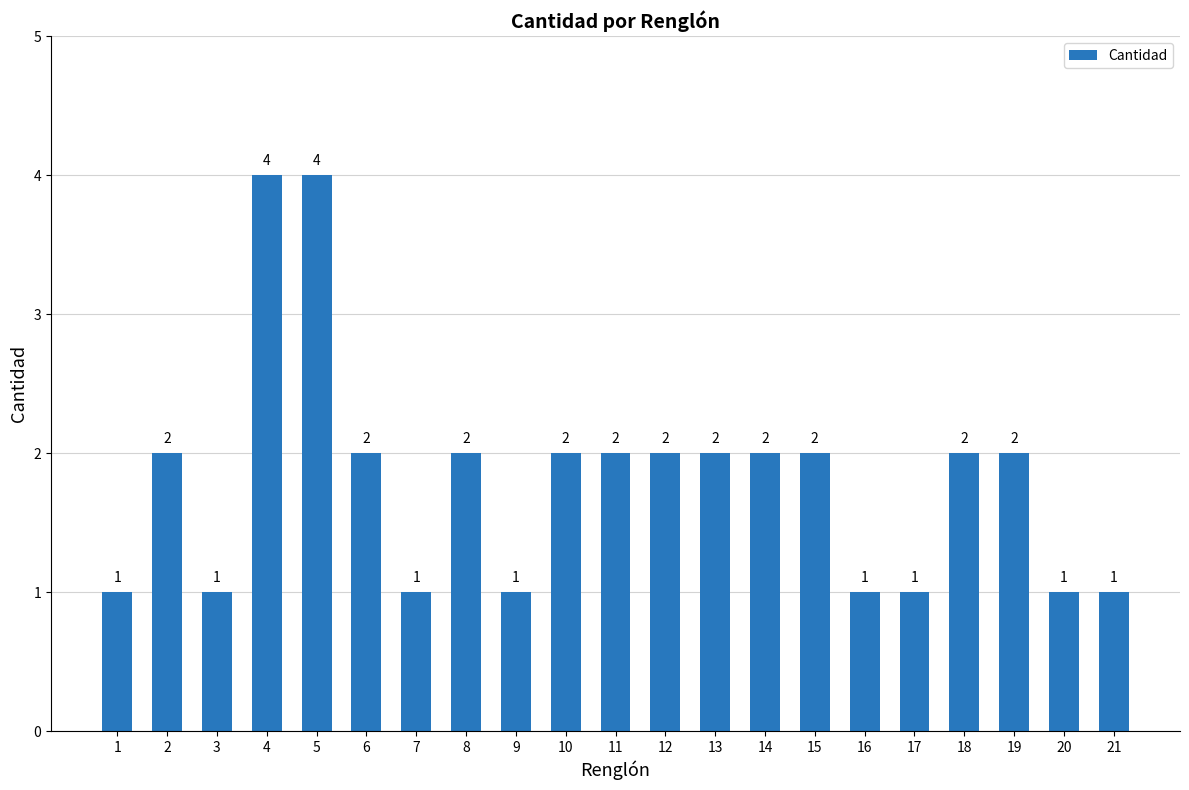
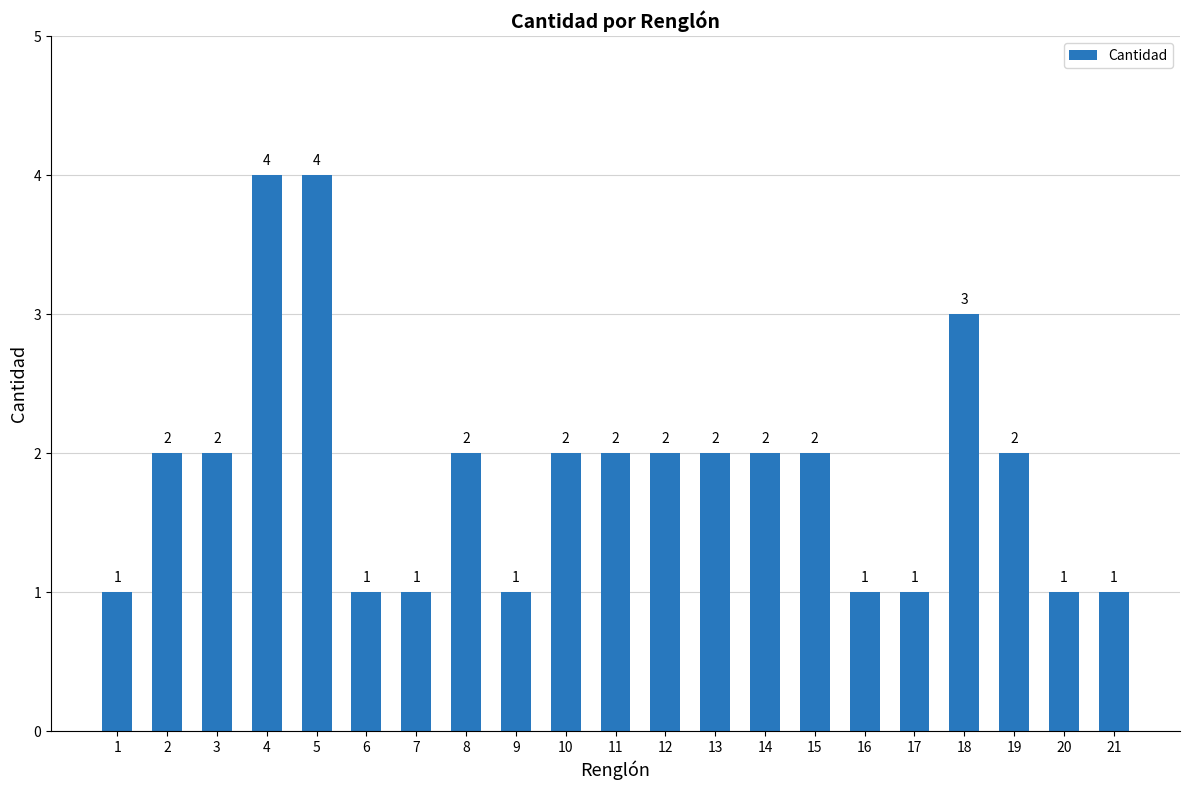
3: 1 -> 2
6: 2 -> 1
18: 2 -> 3
